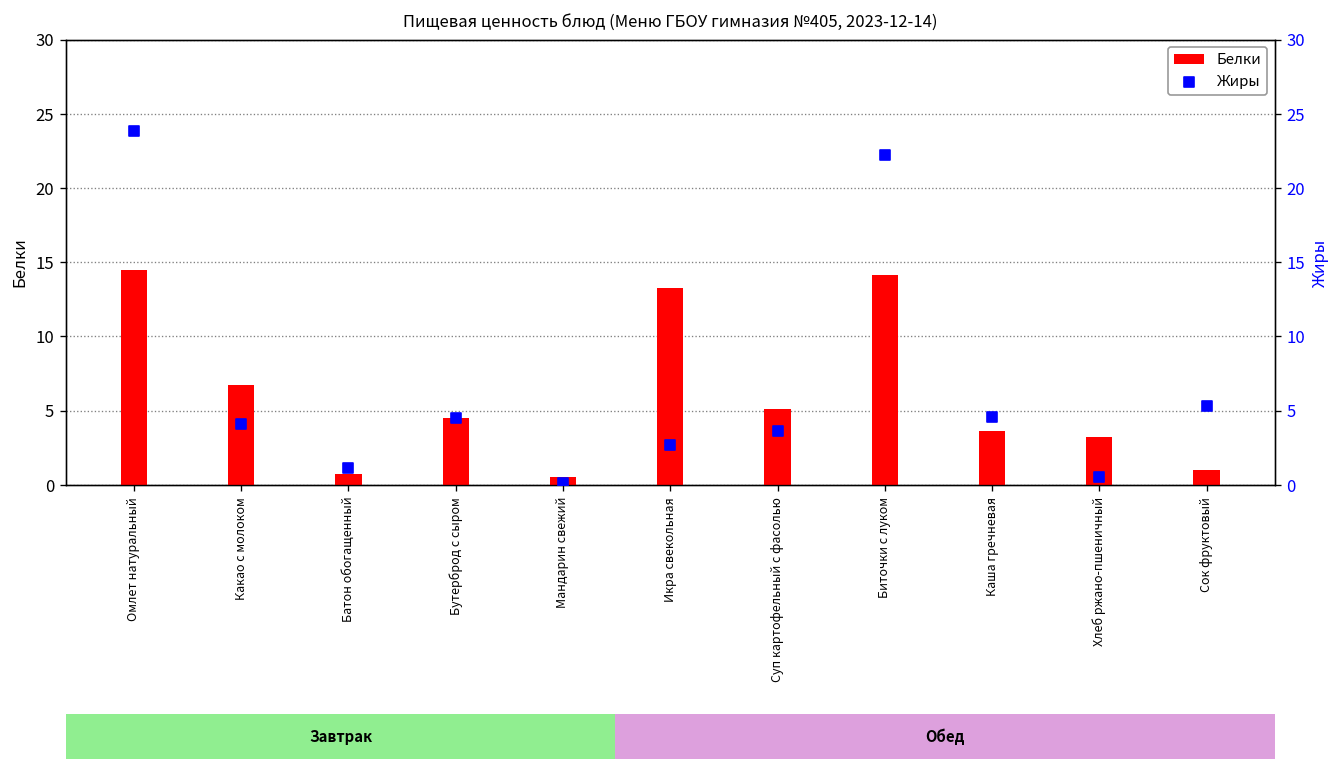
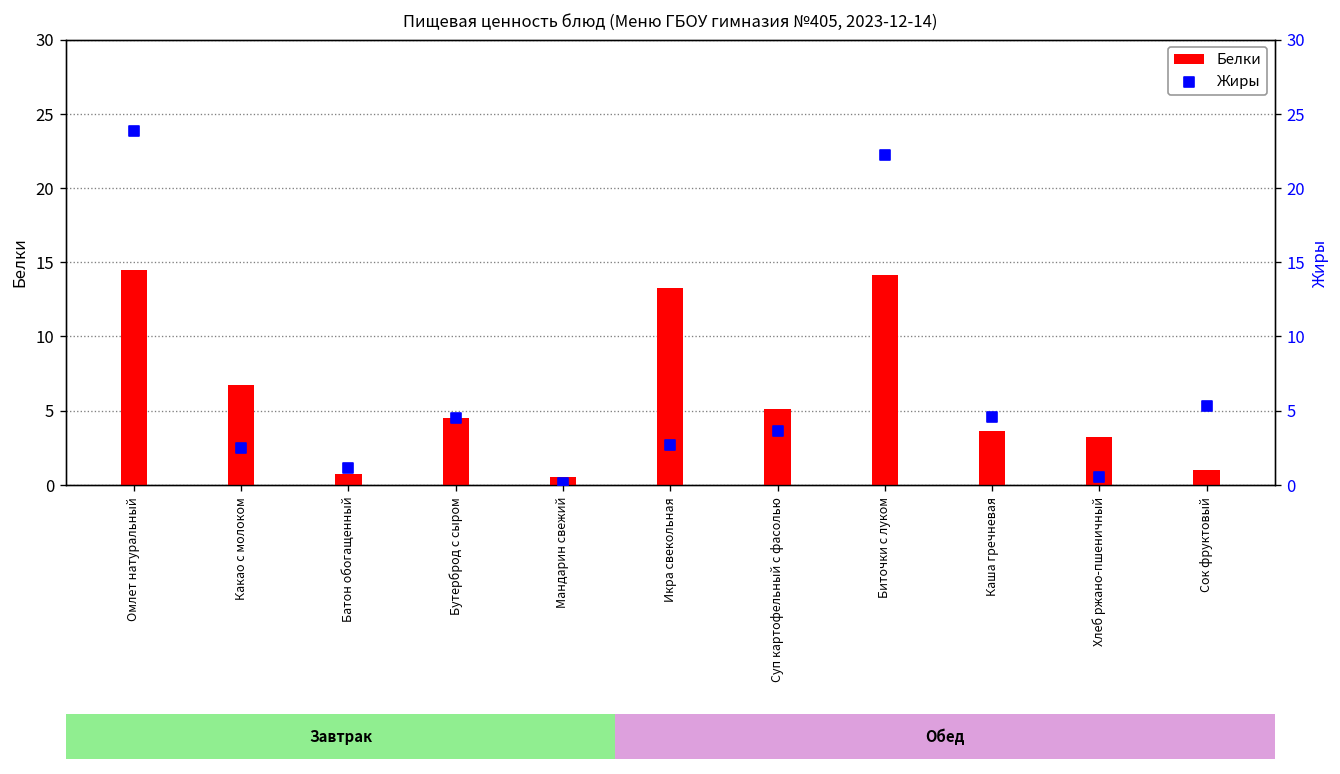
Пищевая ценность блюд (Меню ГБОУ гимназия №405, 2023-12-14), Жиры, Какао с молоком: 4.1 -> 2.5
